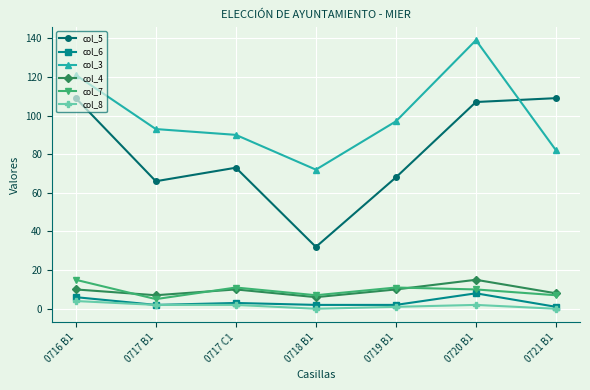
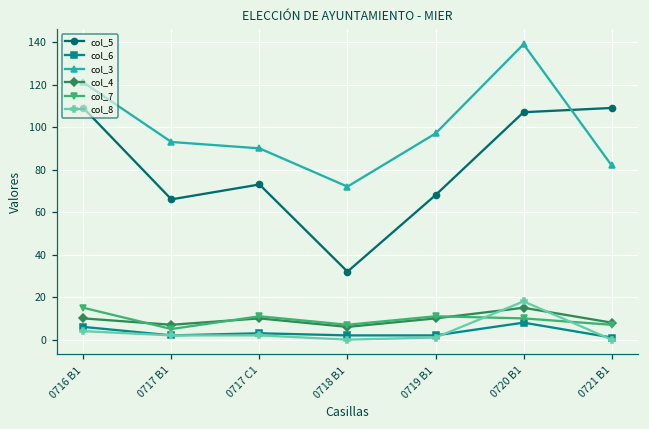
col_8, 0720 B1: 2 -> 18
